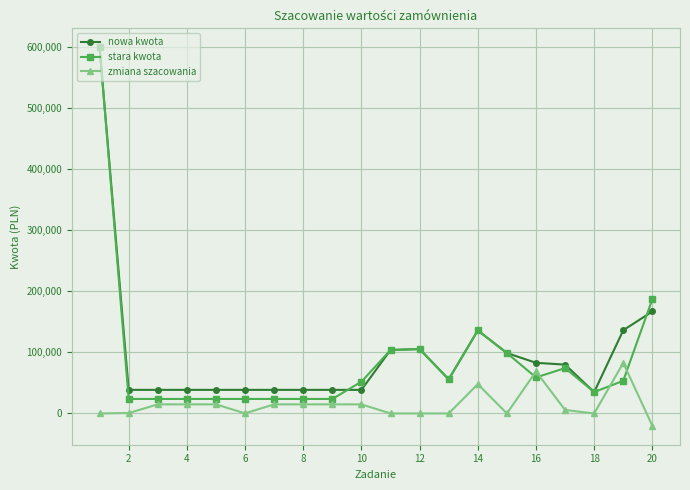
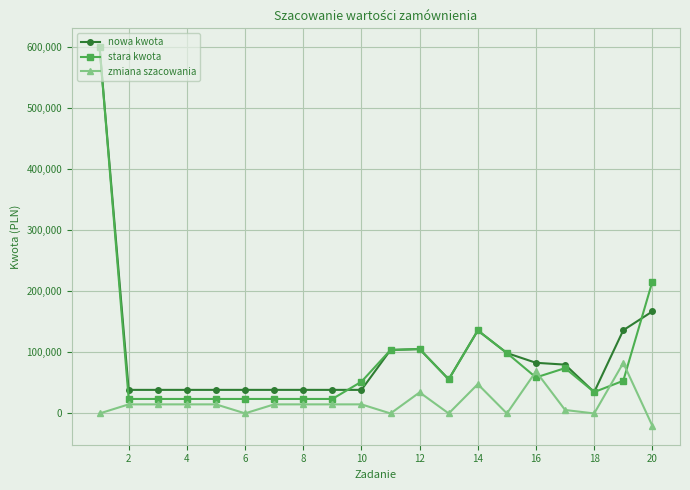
zmiana szacowania, 2: 0 -> 10,000
zmiana szacowania, 12: 0 -> 30,000
stara kwota, 20: 190,000 -> 220,000
